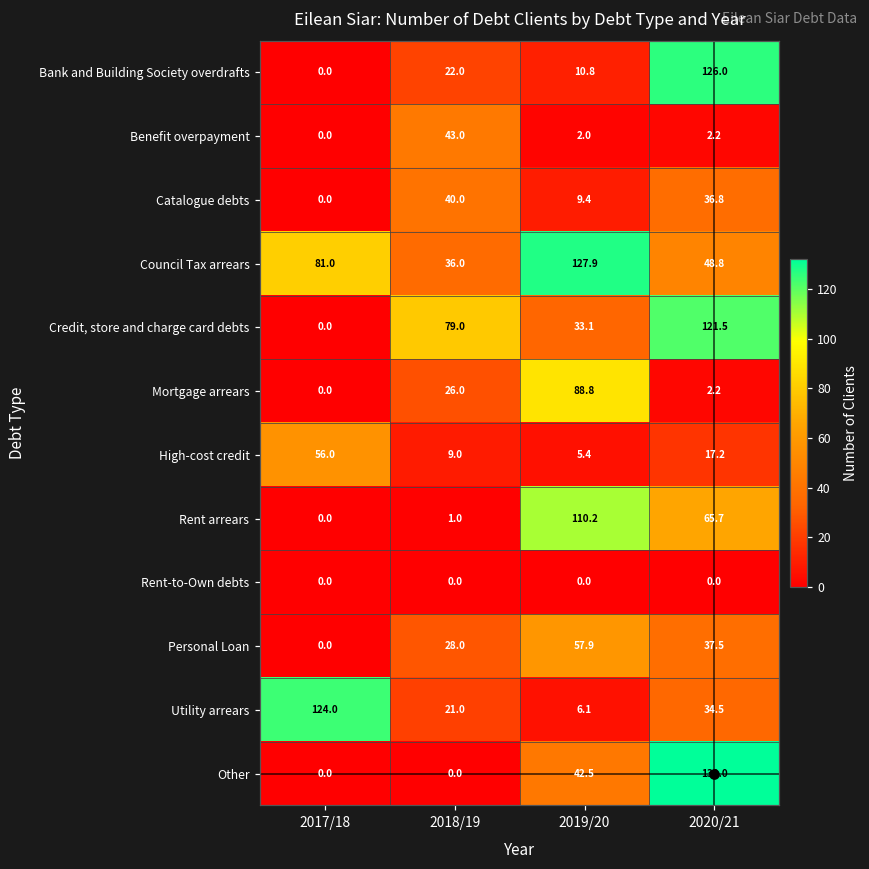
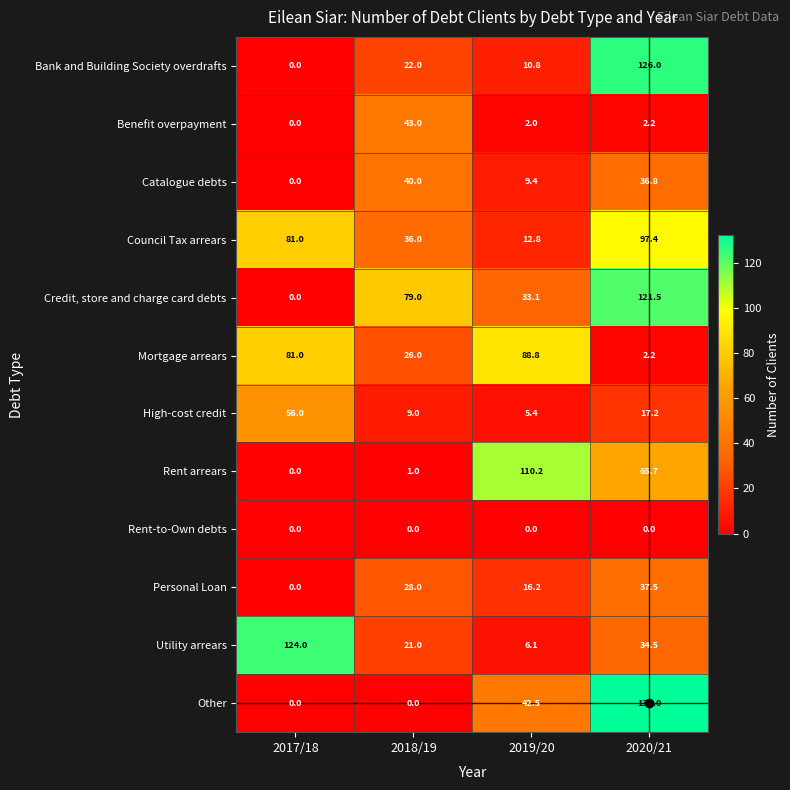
Council Tax arrears, 2019/20: 127.9 -> 12.8
Council Tax arrears, 2020/21: 48.8 -> 97.4
Mortgage arrears, 2017/18: 0.0 -> 81.0
Personal Loan, 2019/20: 57.9 -> 16.2
